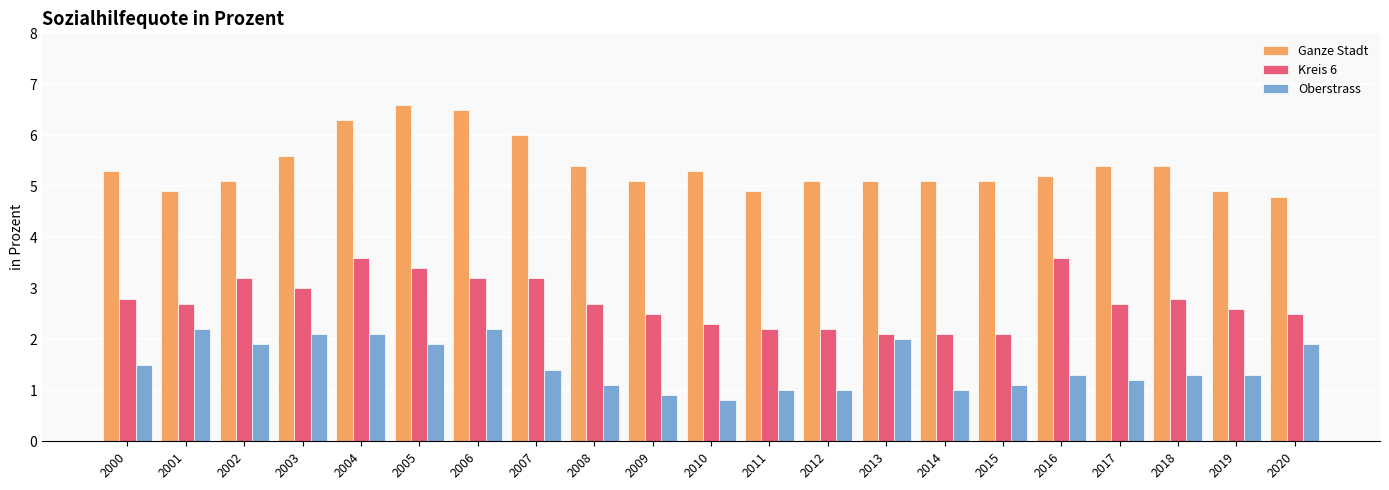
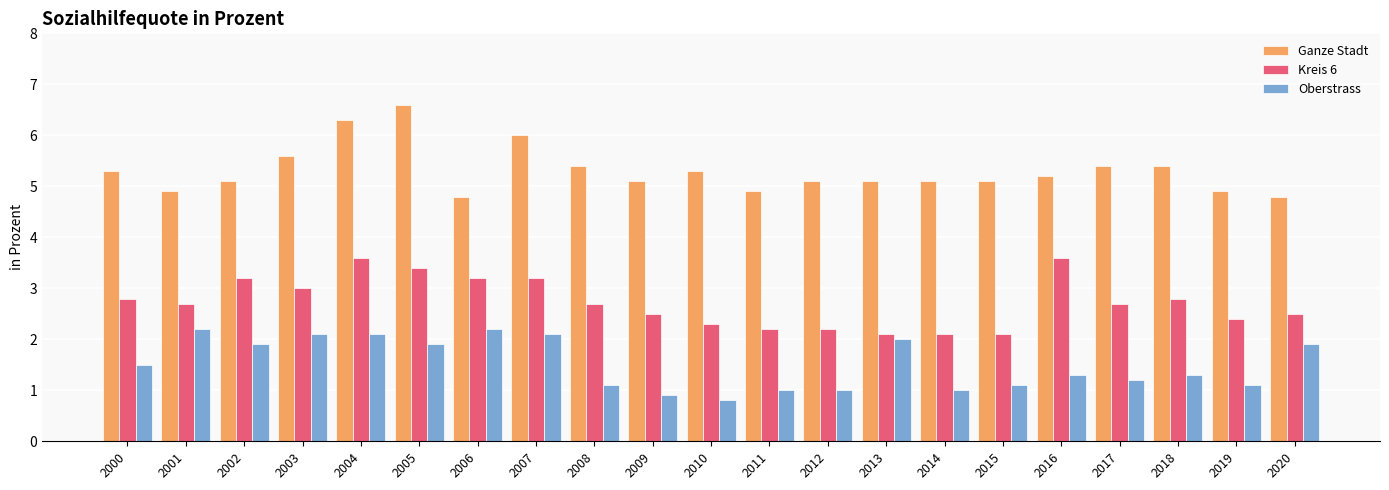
Ganze Stadt, 2006: 6.5 -> 4.8
Oberstrass, 2007: 1.4 -> 2.1
Kreis 6, 2019: 2.6 -> 2.4
Oberstrass, 2019: 1.3 -> 1.1
